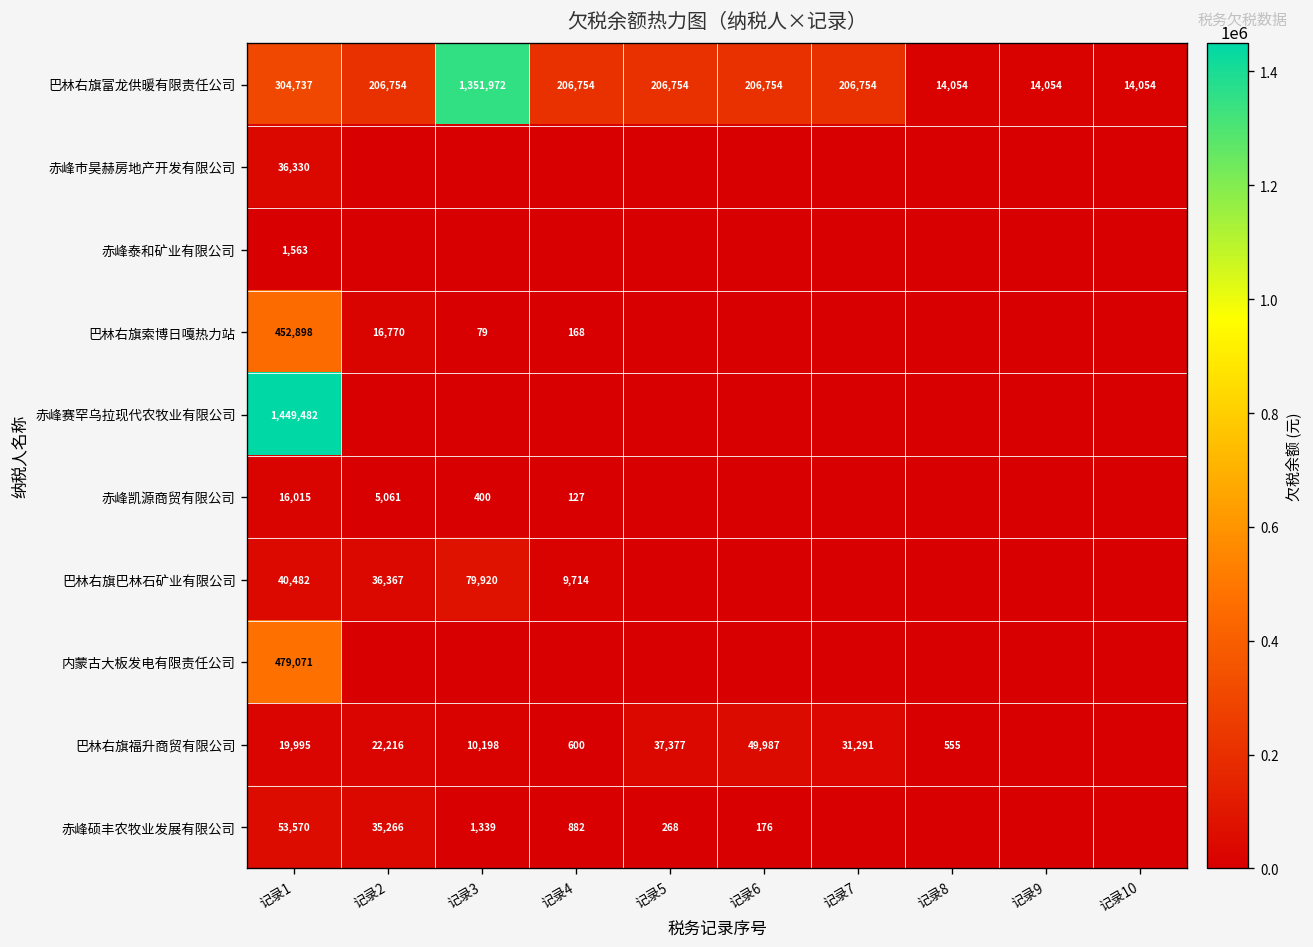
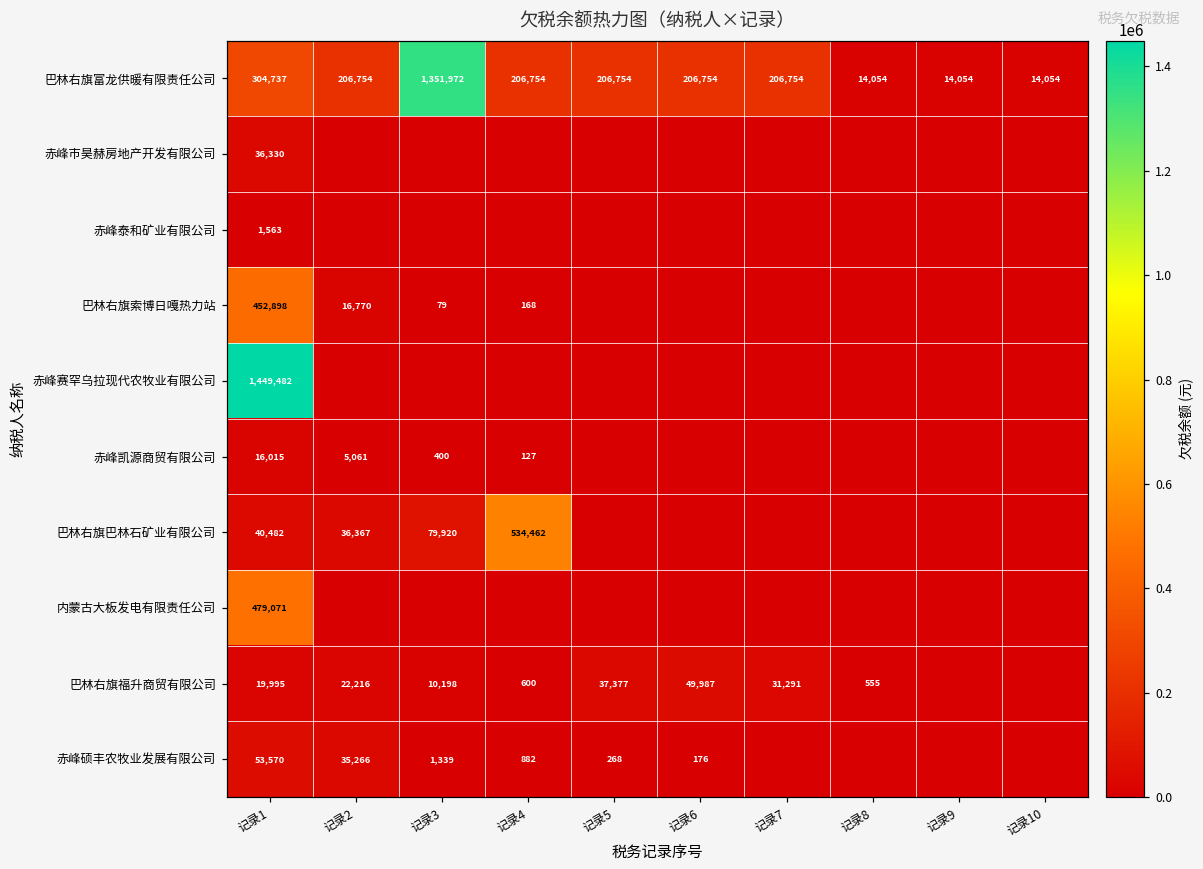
巴林右旗巴林石矿业有限公司, 记录4: 9,714 -> 534,462
